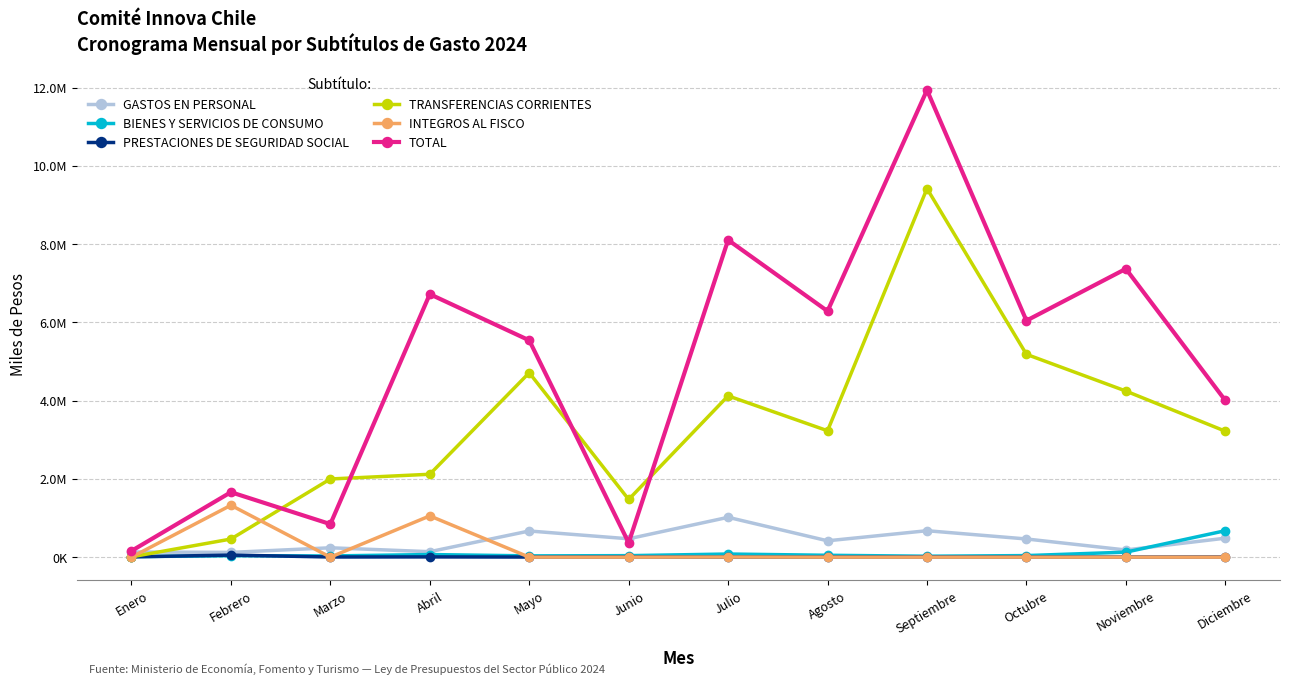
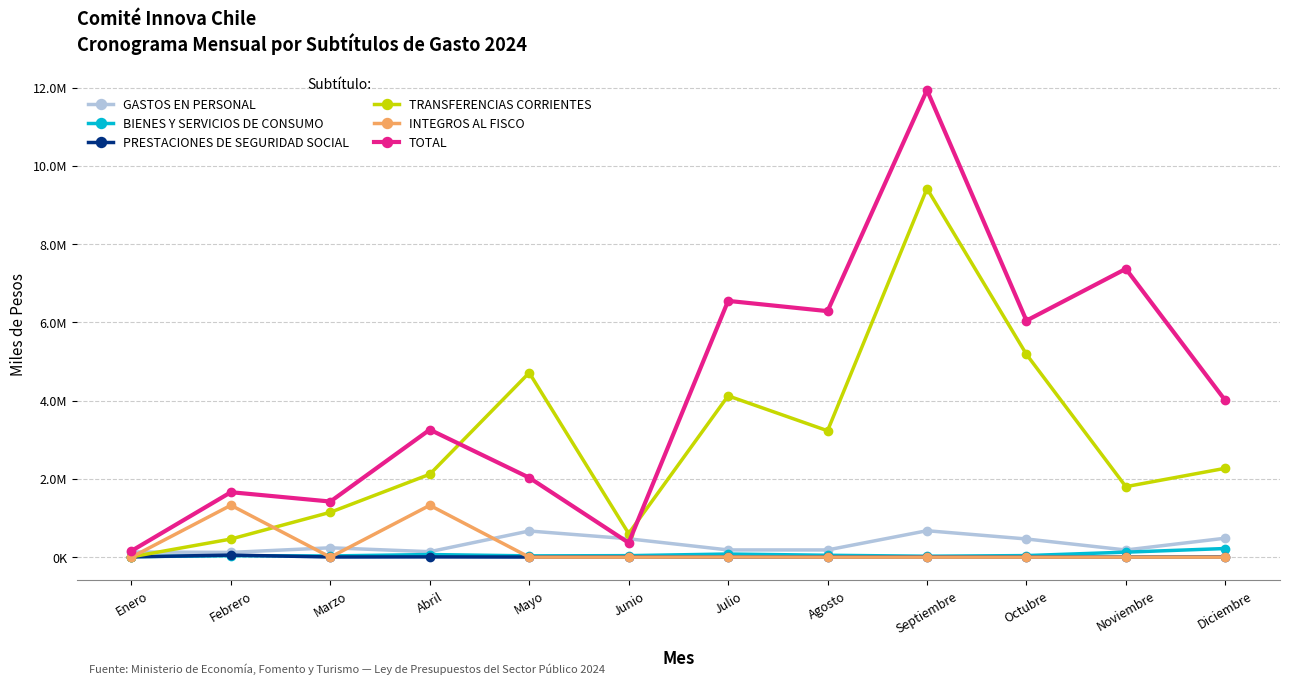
TRANSFERENCIAS CORRIENTES, Marzo: 2000000 -> 1100000
TOTAL, Marzo: 800000 -> 1400000
INTEGROS AL FISCO, Abril: 1100000 -> 1300000
TOTAL, Abril: 6700000 -> 3300000
TOTAL, Mayo: 5500000 -> 2000000
TRANSFERENCIAS CORRIENTES, Junio: 1500000 -> 600000
GASTOS EN PERSONAL, Julio: 1000000 -> 200000
TOTAL, Julio: 8100000 -> 6500000
GASTOS EN PERSONAL, Agosto: 400000 -> 200000
TRANSFERENCIAS CORRIENTES, Noviembre: 4200000 -> 1800000
BIENES Y SERVICIOS DE CONSUMO, Diciembre: 700000 -> 200000
TRANSFERENCIAS CORRIENTES, Diciembre: 3200000 -> 2300000
